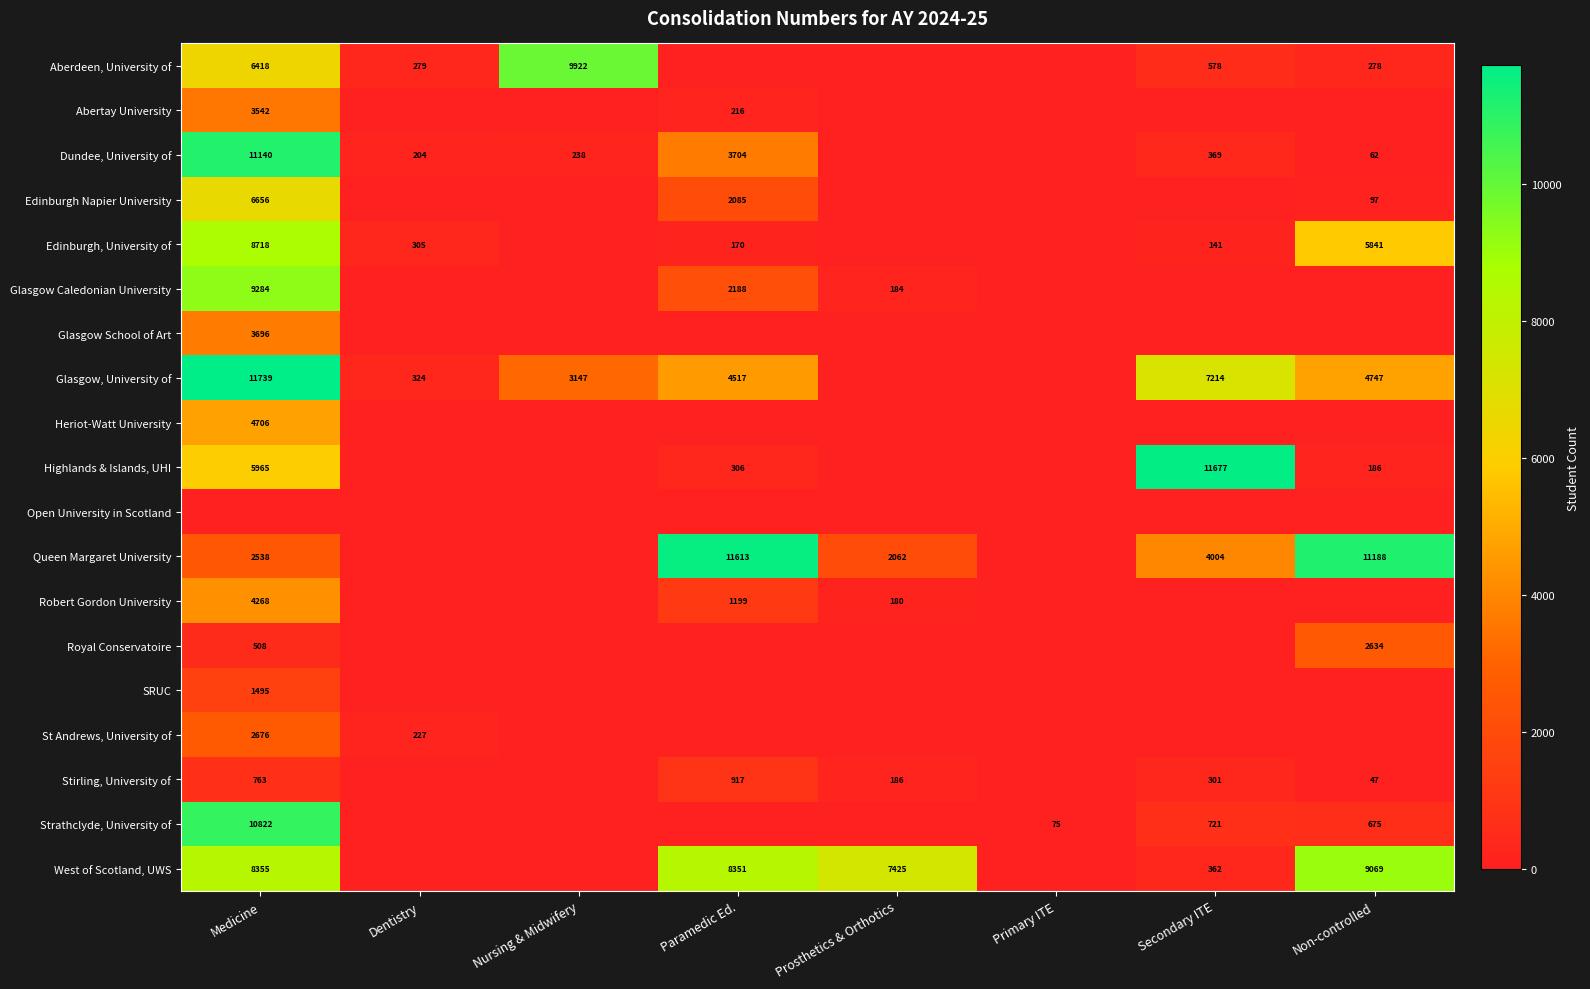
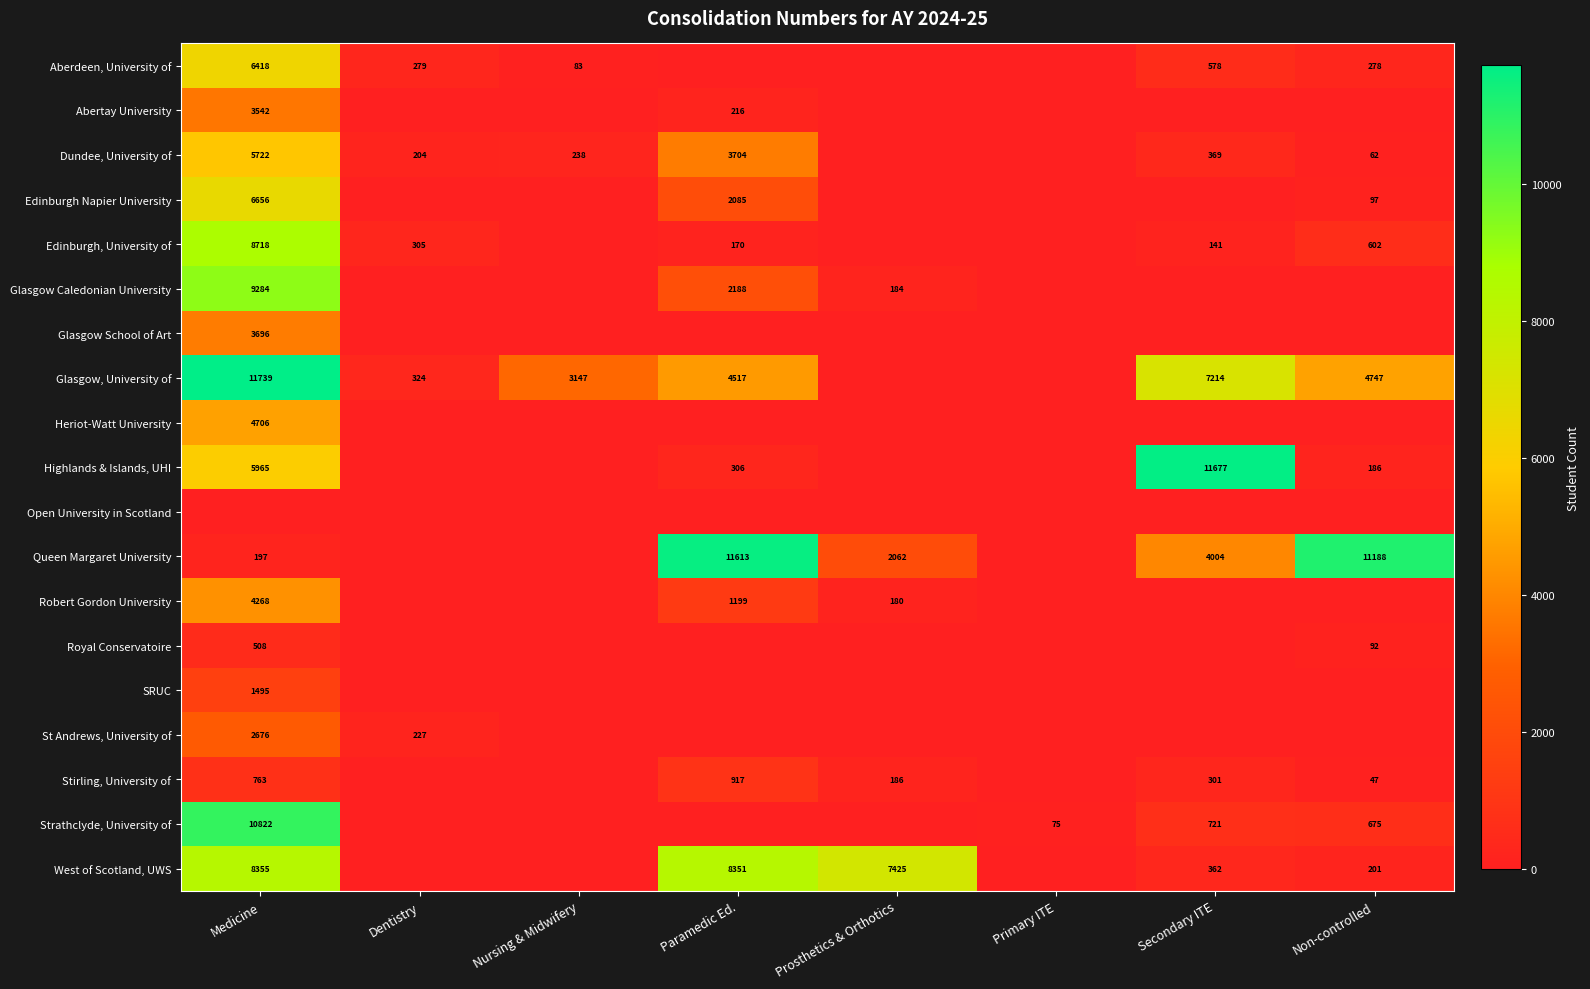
Aberdeen, University of, Nursing & Midwifery: 9922 -> 83
Dundee, University of, Medicine: 11140 -> 5722
Edinburgh, University of, Non-controlled: 5841 -> 602
Queen Margaret University, Medicine: 2538 -> 197
Royal Conservatoire, Non-controlled: 2634 -> 92
West of Scotland, UWS, Non-controlled: 9069 -> 201
